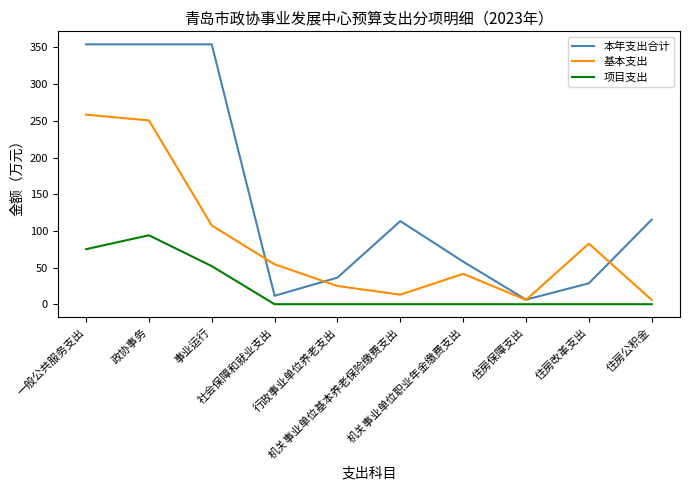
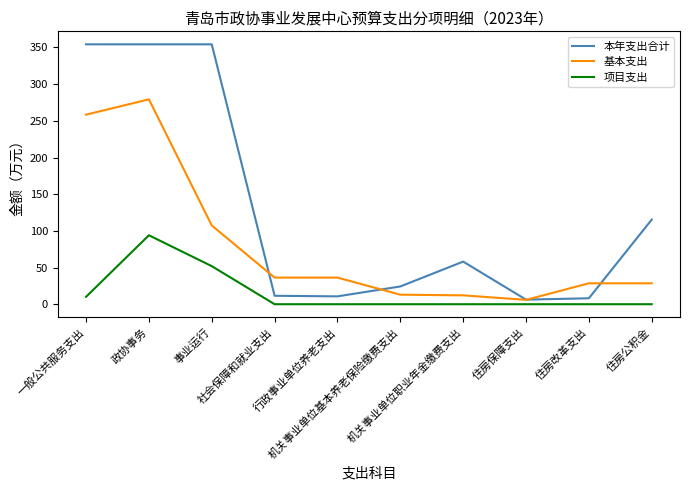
项目支出, 一般公共服务支出: 80 -> 10
基本支出, 政协事务: 250 -> 280
基本支出, 社会保障和就业支出: 50 -> 40
本年支出合计, 行政事业单位养老支出: 40 -> 10
基本支出, 行政事业单位养老支出: 20 -> 40
本年支出合计, 机关事业单位基本养老保险缴费支出: 110 -> 20
基本支出, 机关事业单位职业年金缴费支出: 40 -> 10
本年支出合计, 住房改革支出: 30 -> 10
基本支出, 住房改革支出: 80 -> 30
基本支出, 住房公积金: 10 -> 30
